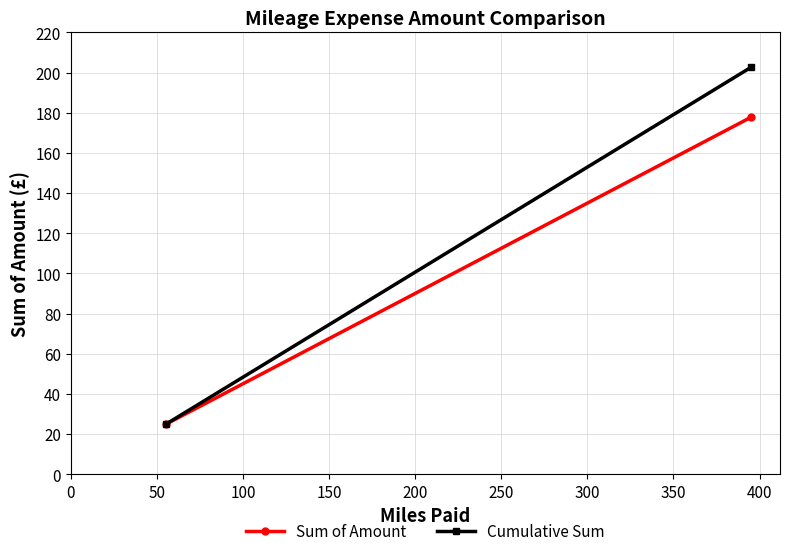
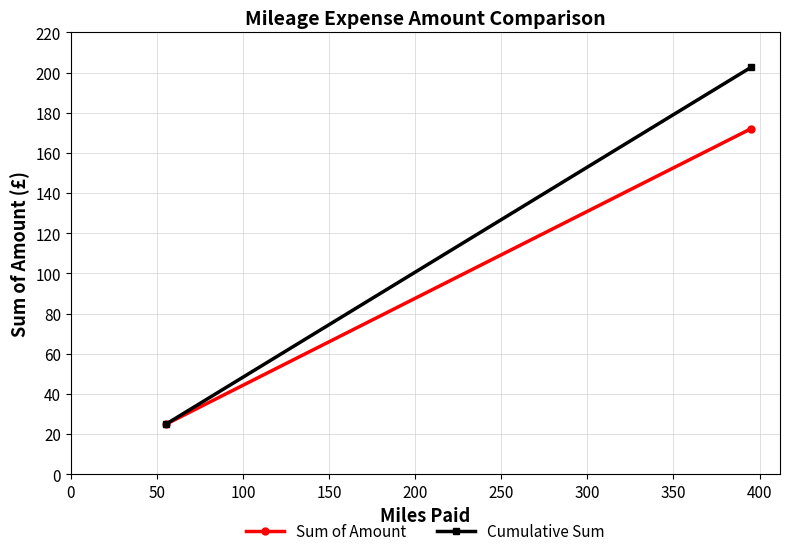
Sum of Amount, 400: 178 -> 172
